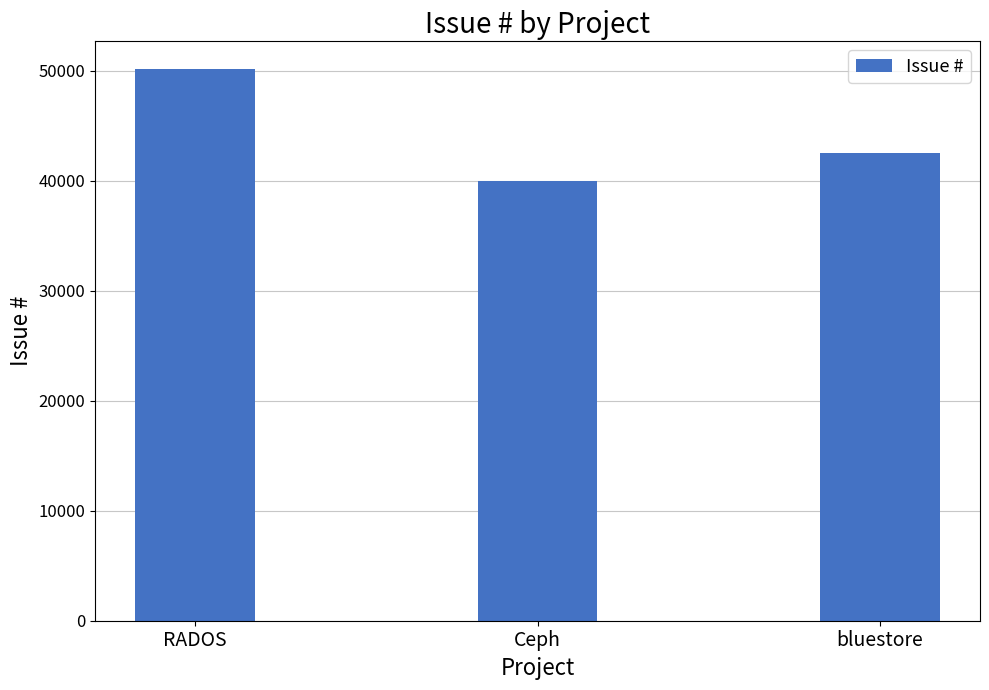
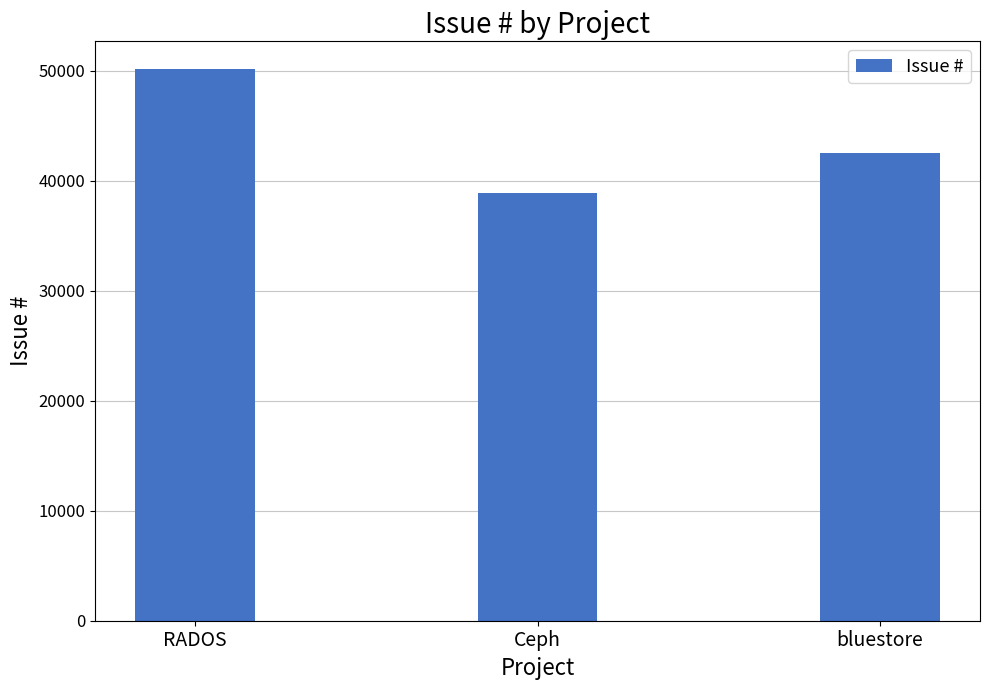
Ceph: 40000 -> 38900
